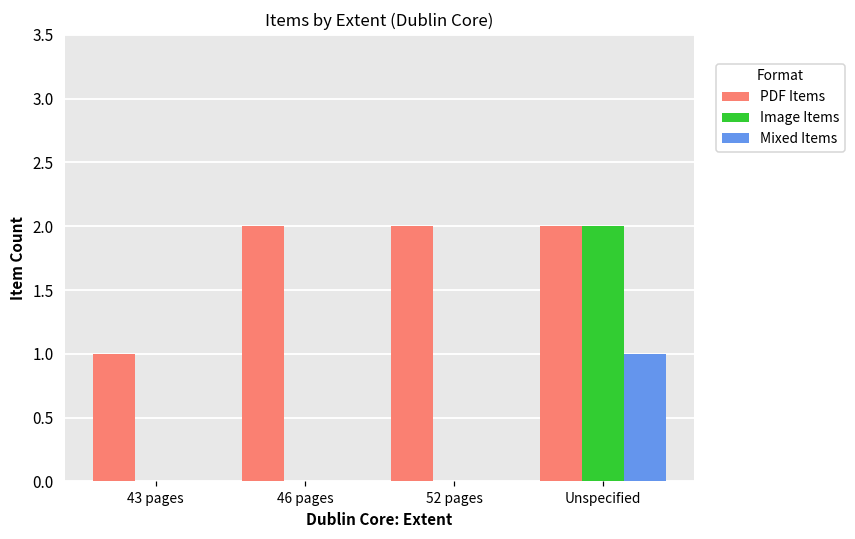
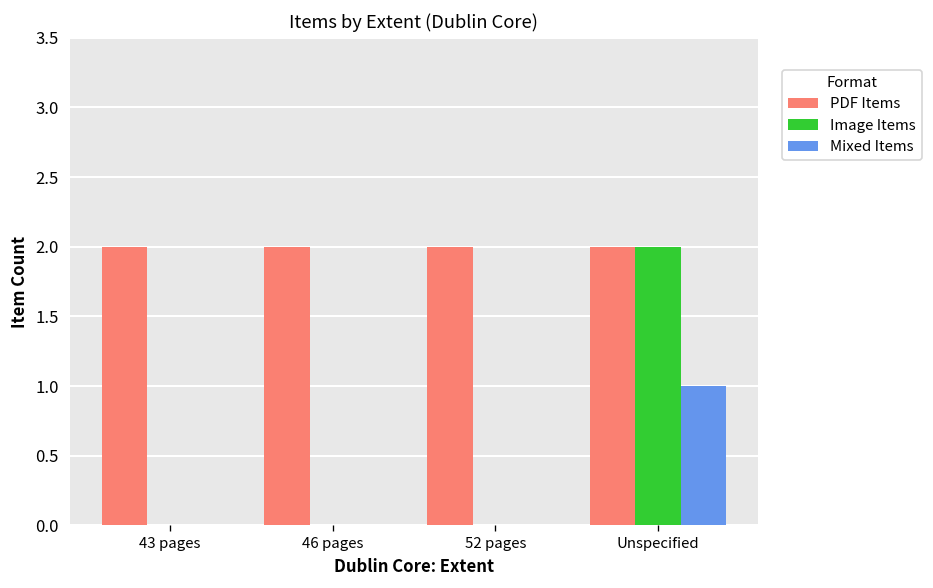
PDF Items, 43 pages: 1 -> 2
